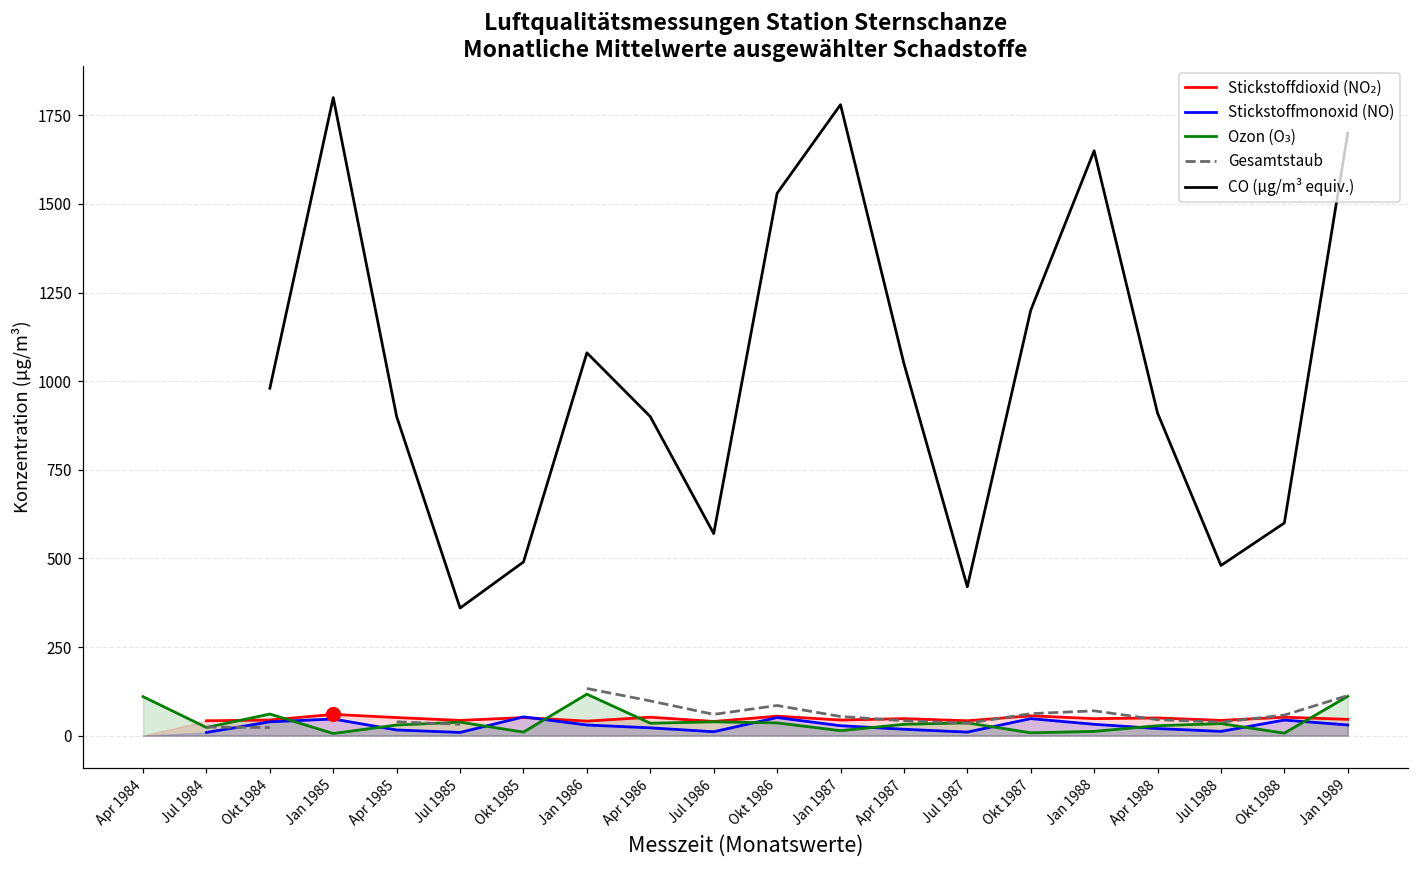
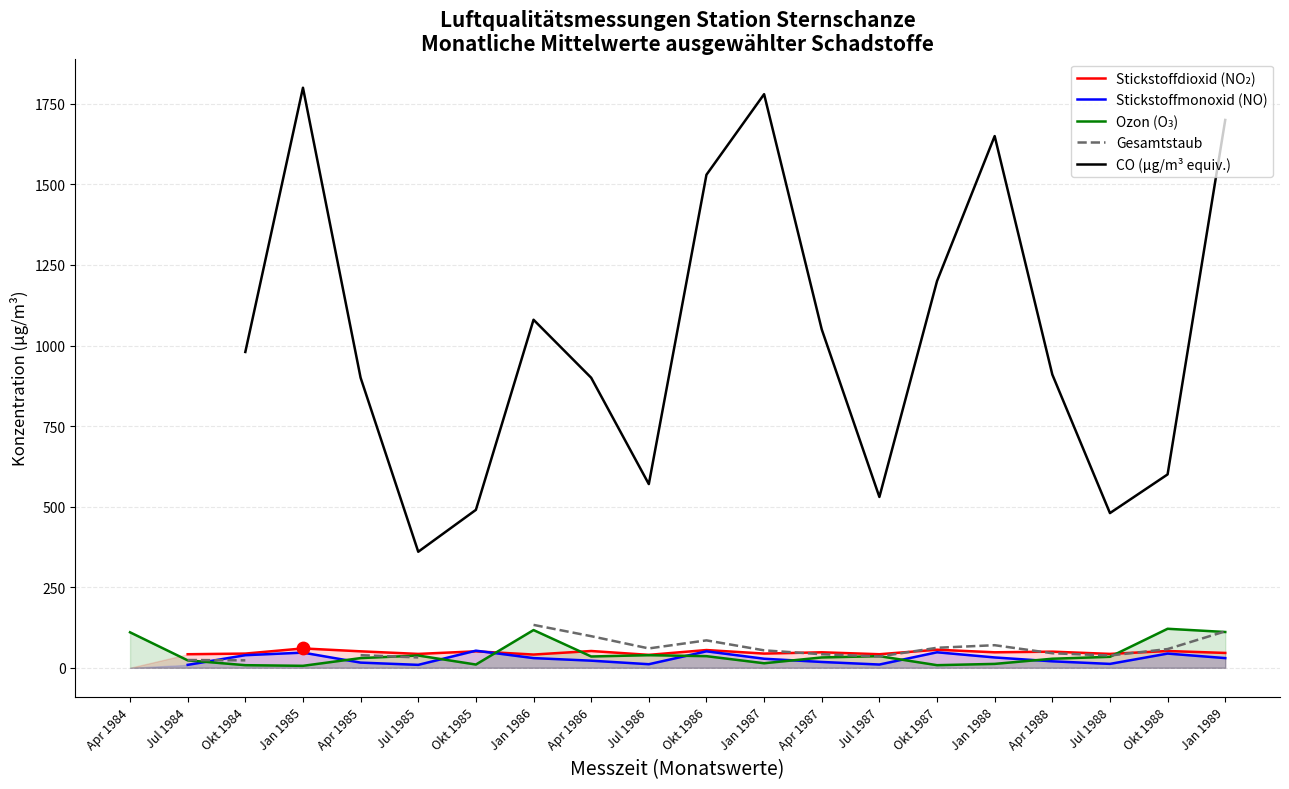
Ozon (O₃), Okt 1984: 60 -> 10
CO (µg/m³ equiv.), Jul 1987: 420 -> 530
Ozon (O₃), Okt 1988: 10 -> 120
